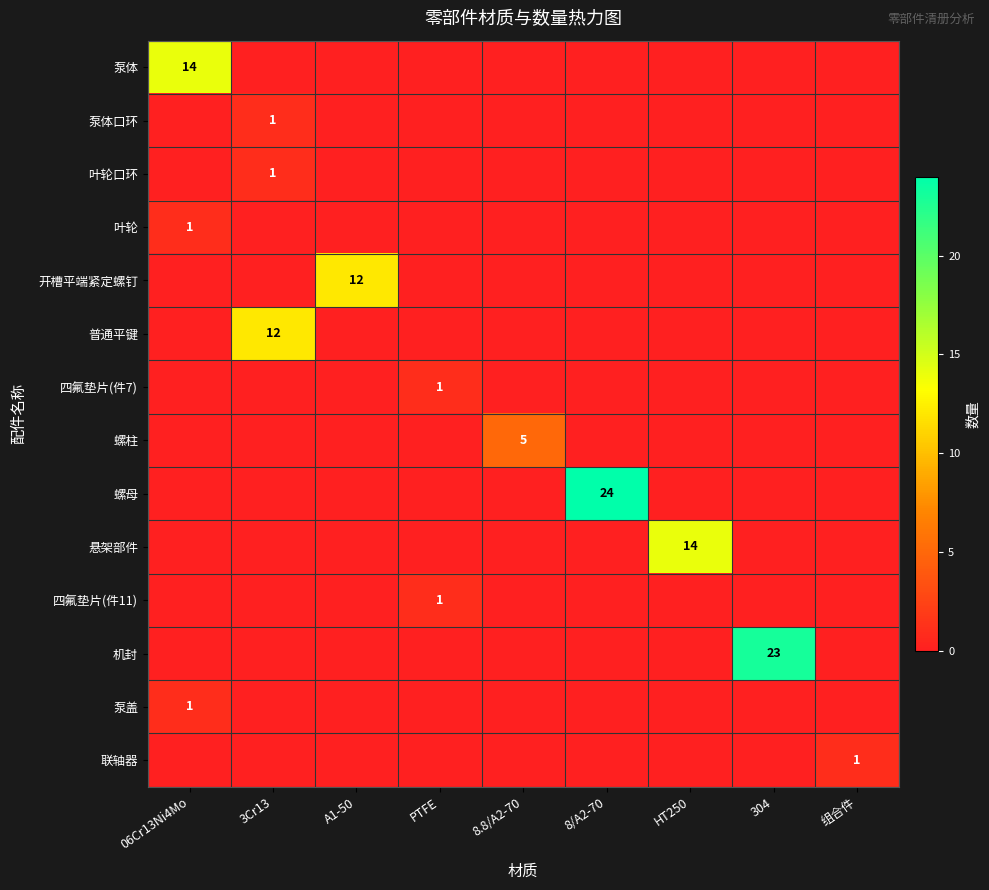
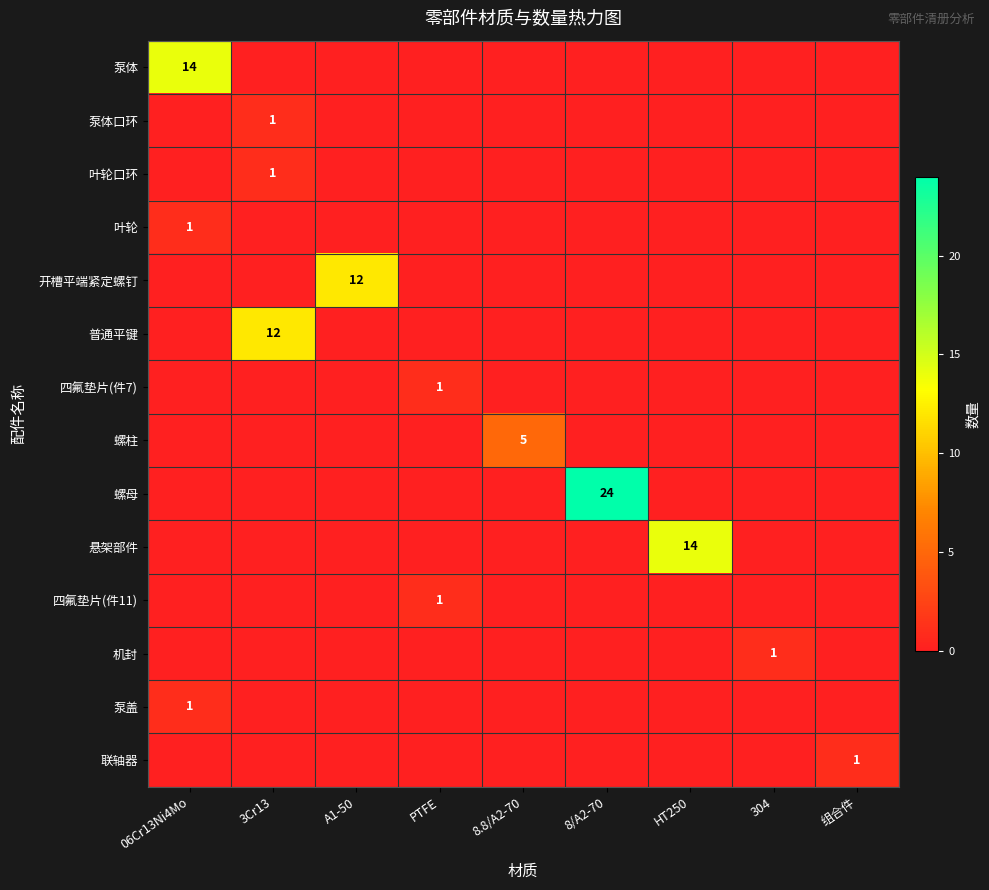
机封, 304: 23 -> 1
